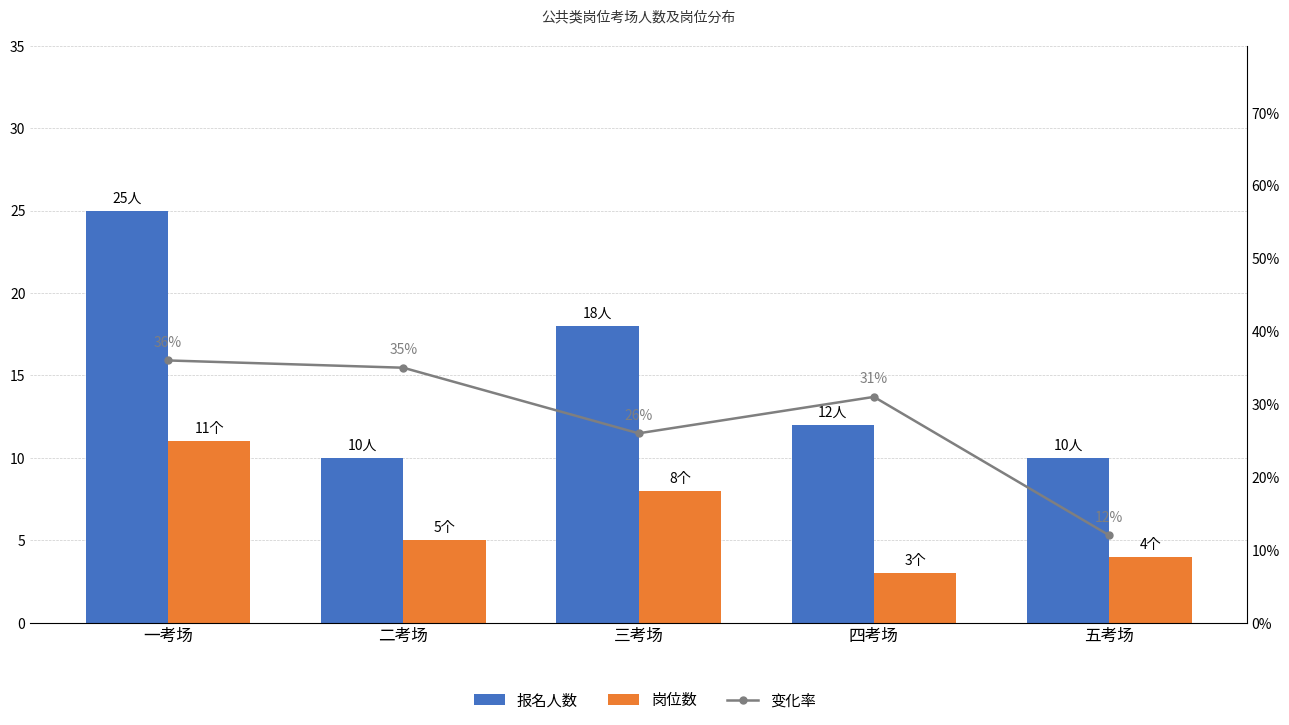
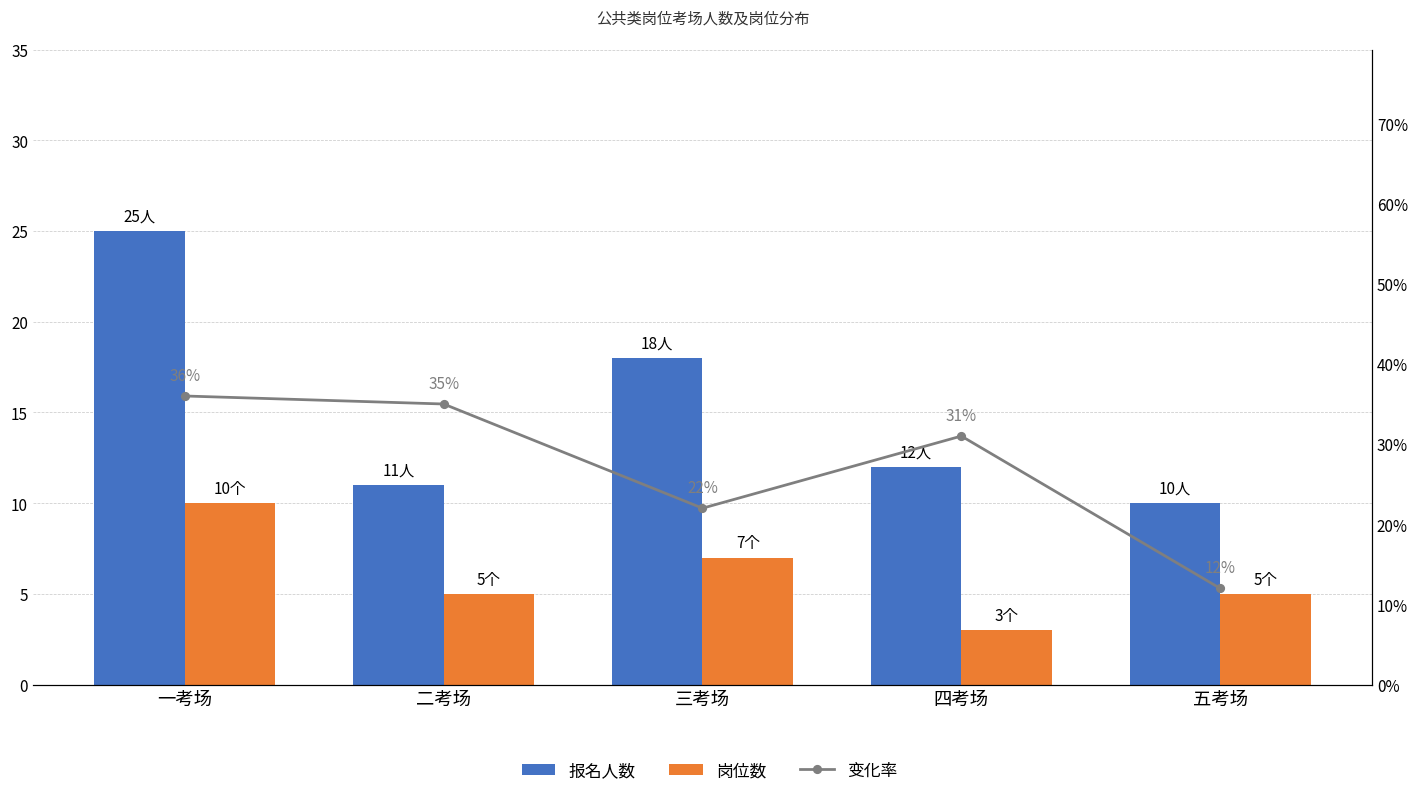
岗位数, 一考场: 11个 -> 10个
报名人数, 二考场: 10人 -> 11人
岗位数, 三考场: 8个 -> 7个
岗位数, 五考场: 4个 -> 5个
变化率, 三考场: 26% -> 22%
